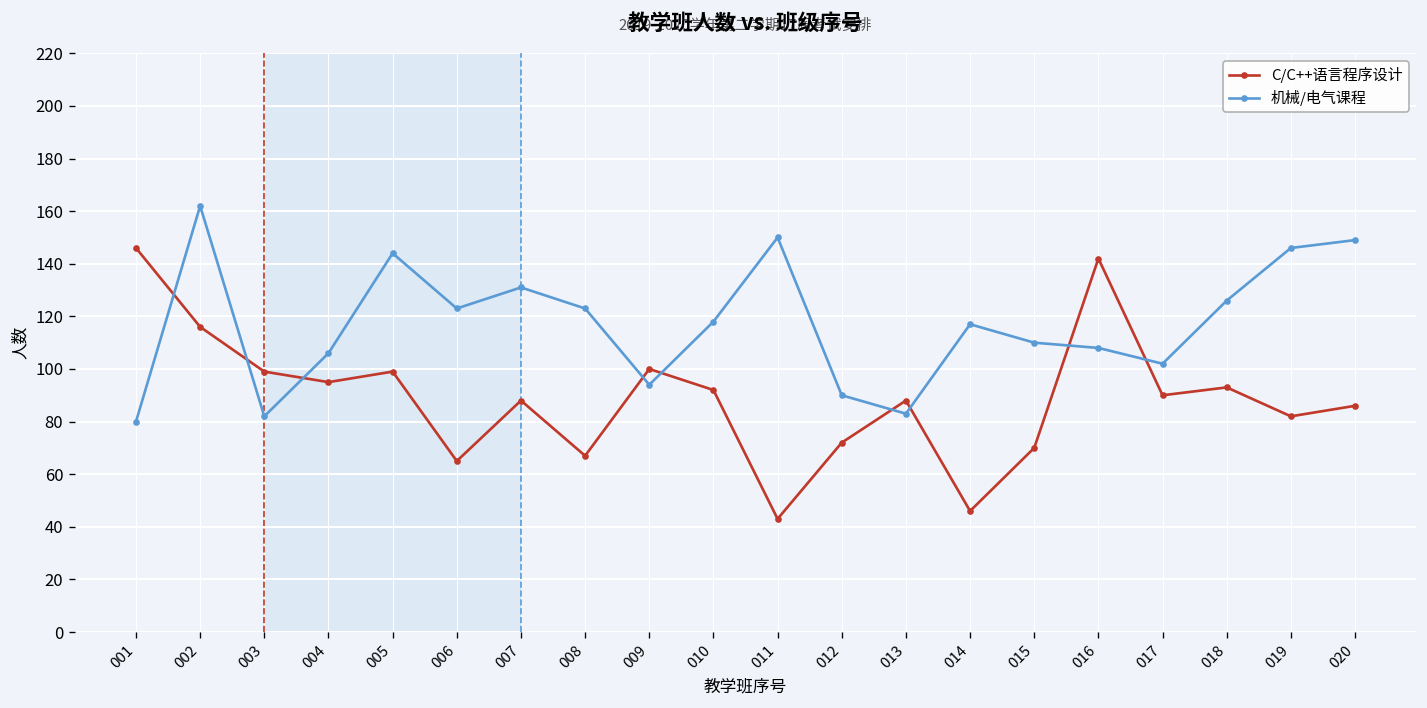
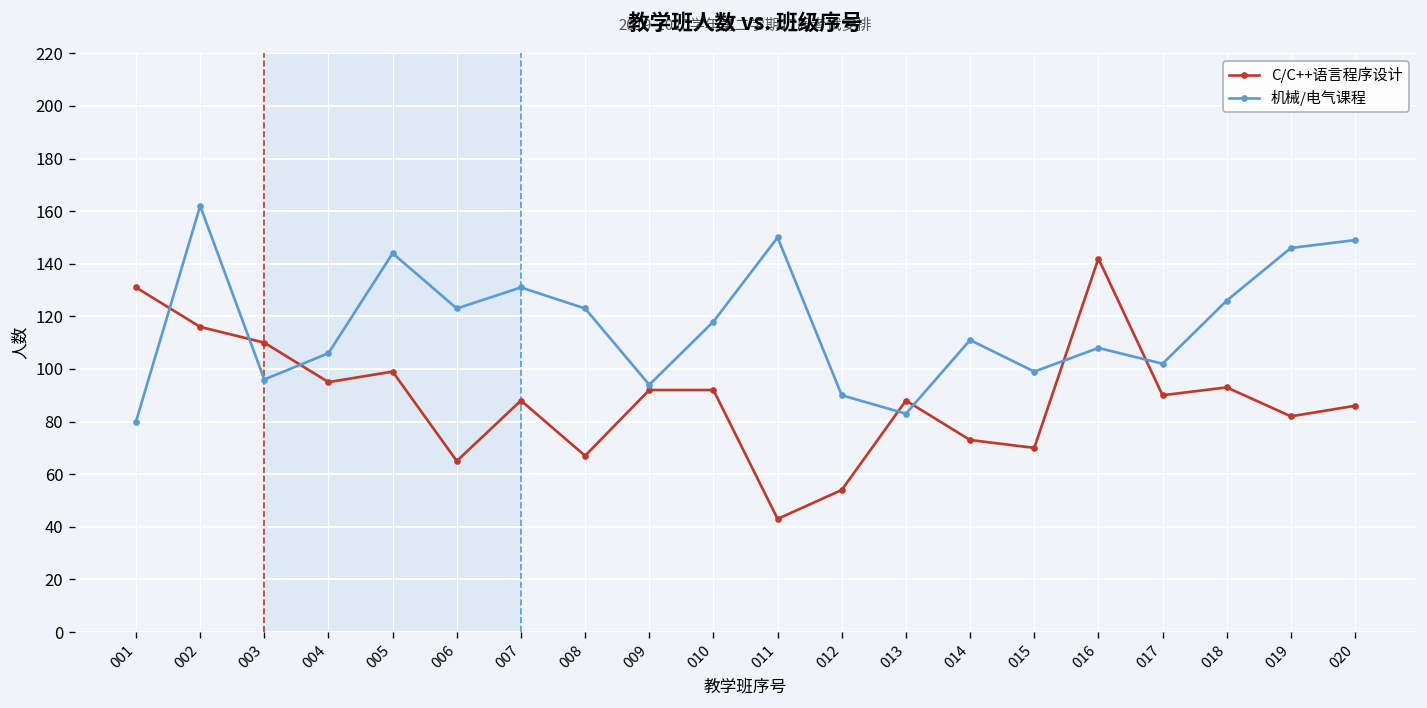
C/C++语言程序设计, 001: 146 -> 131
C/C++语言程序设计, 003: 99 -> 110
机械/电气课程, 003: 82 -> 96
C/C++语言程序设计, 009: 100 -> 92
C/C++语言程序设计, 012: 72 -> 54
C/C++语言程序设计, 014: 46 -> 73
机械/电气课程, 014: 117 -> 111
机械/电气课程, 015: 110 -> 99
